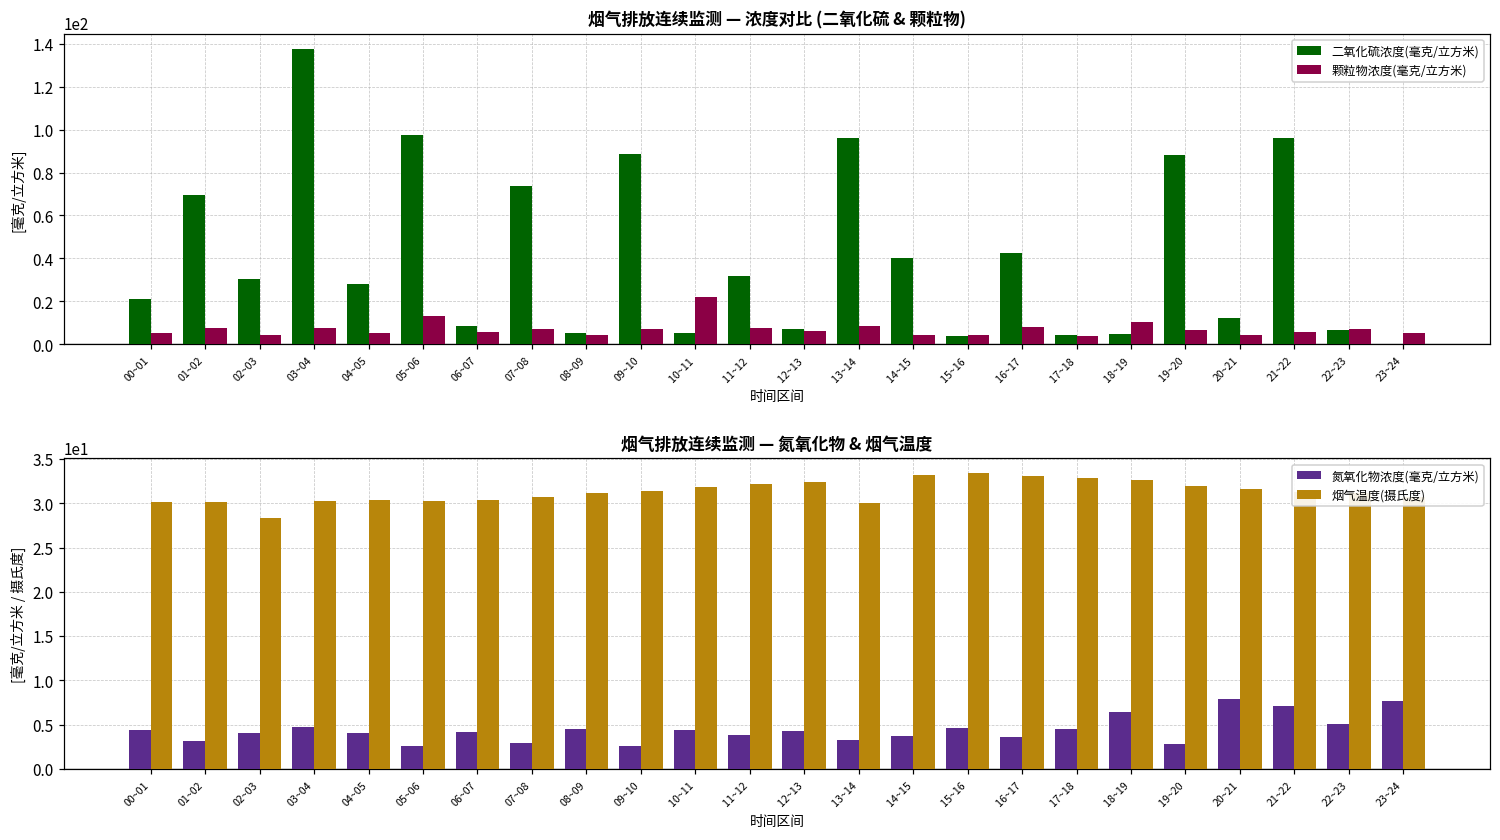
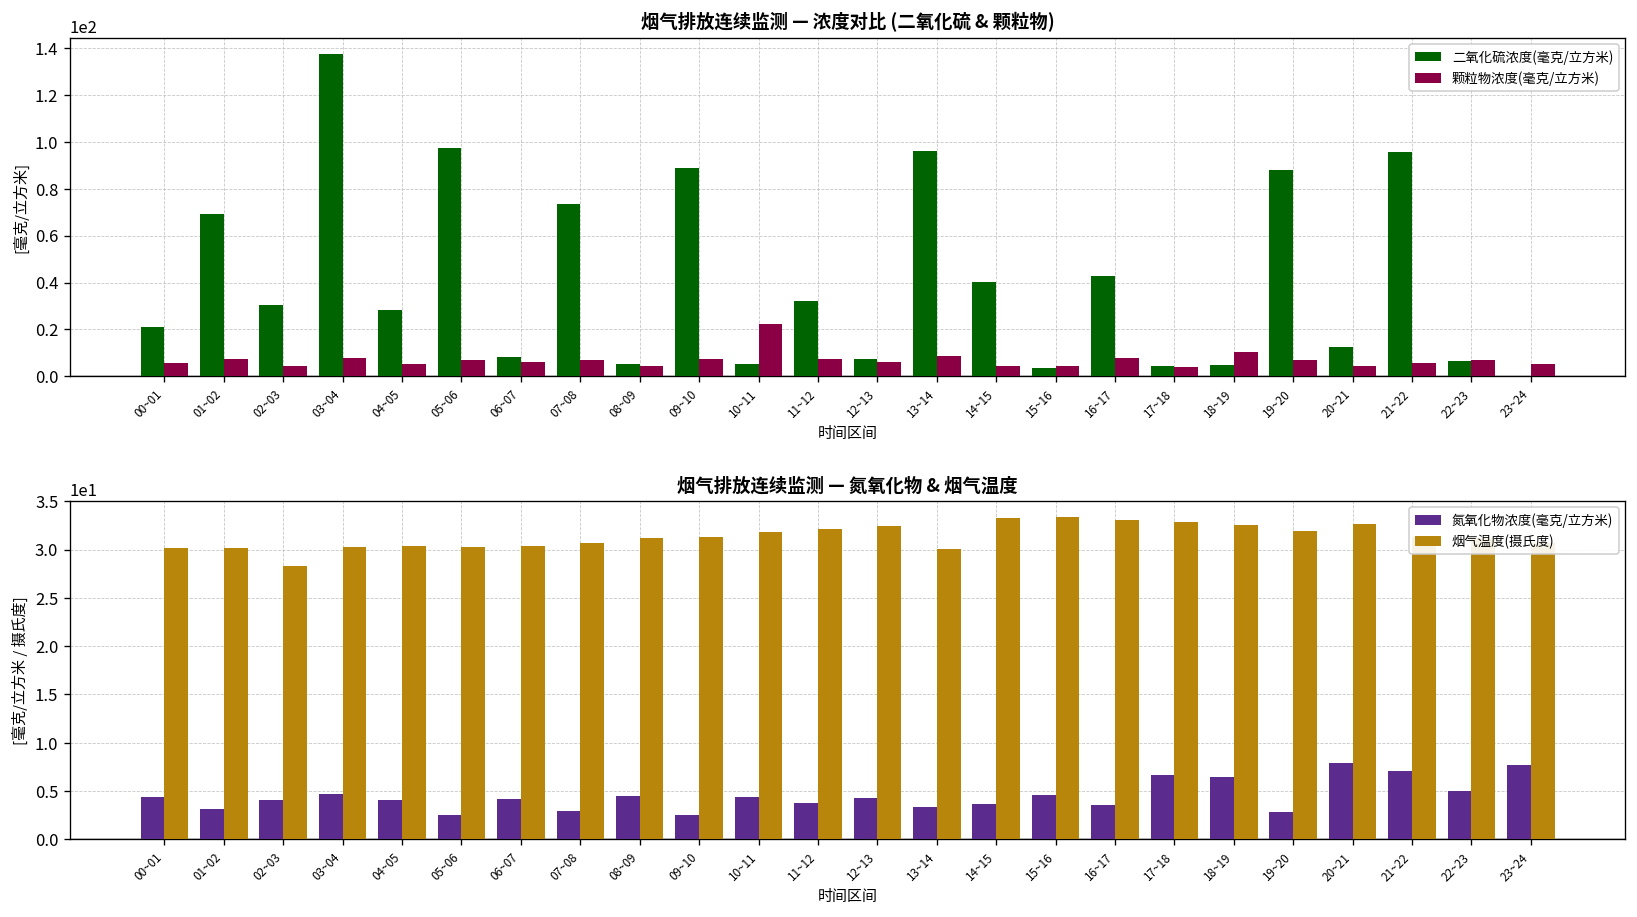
烟气排放连续监测 — 浓度对比 (二氧化硫 & 颗粒物), 颗粒物浓度(毫克/立方米), 05~06: 13 -> 7
烟气排放连续监测 — 氮氧化物 & 烟气温度, 氮氧化物浓度(毫克/立方米), 17~18: 5 -> 7
烟气排放连续监测 — 氮氧化物 & 烟气温度, 烟气温度(摄氏度), 20~21: 32 -> 33
